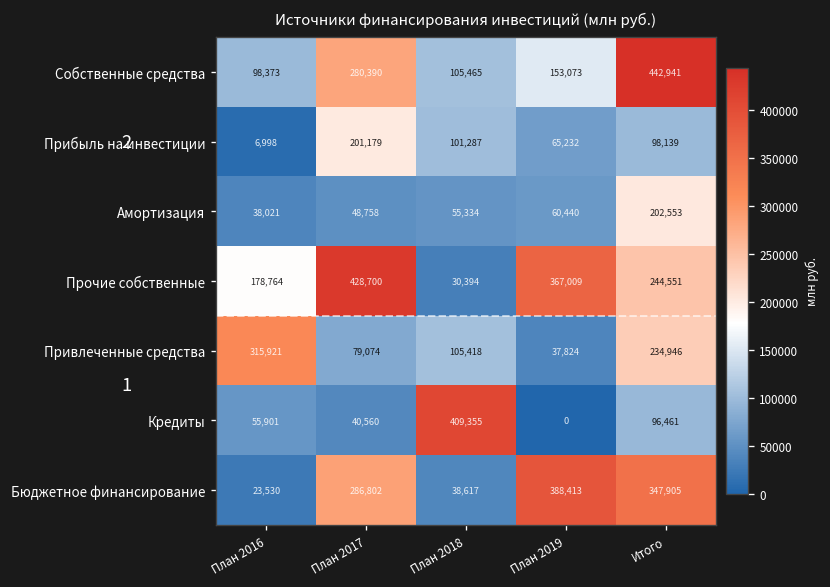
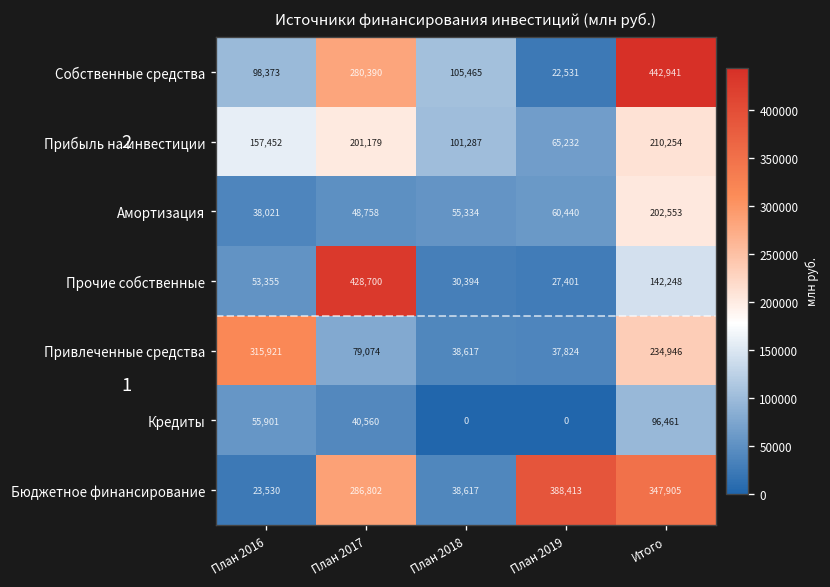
Собственные средства, План 2019: 153,073 -> 22,531
Прибыль на инвестиции, План 2016: 6,998 -> 157,452
Прибыль на инвестиции, Итого: 98,139 -> 210,254
Прочие собственные, План 2016: 178,764 -> 53,355
Прочие собственные, План 2019: 367,009 -> 27,401
Прочие собственные, Итого: 244,551 -> 142,248
Привлеченные средства, План 2018: 105,418 -> 38,617
Кредиты, План 2018: 409,355 -> 0
